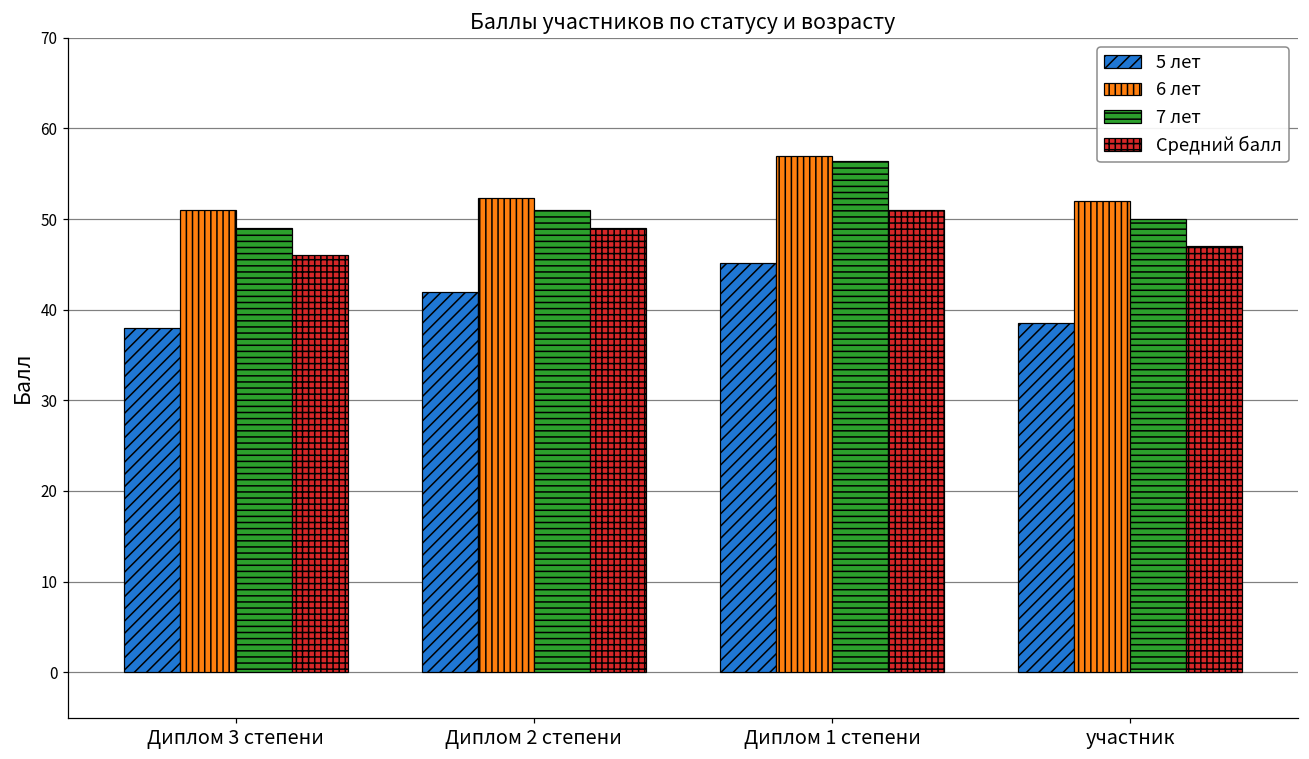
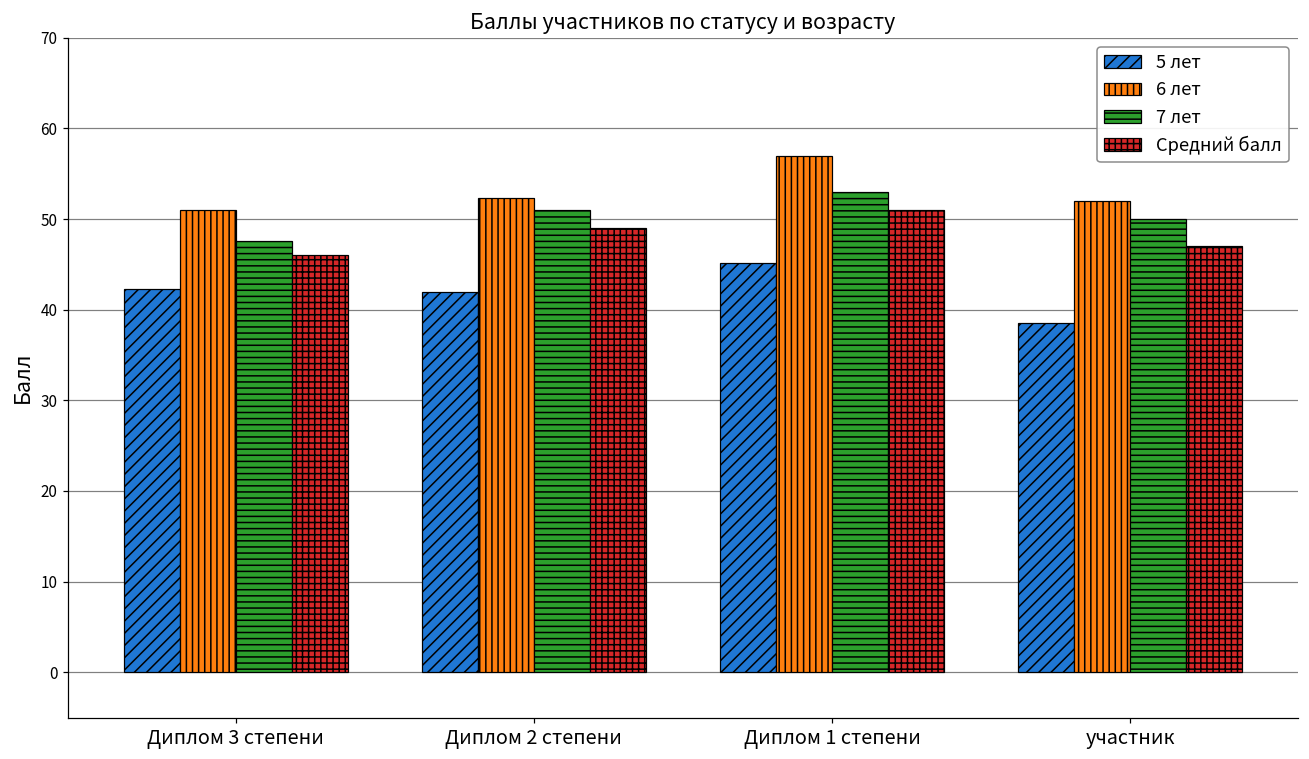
5 лет, Диплом 3 степени: 38 -> 42
7 лет, Диплом 3 степени: 49 -> 48
7 лет, Диплом 1 степени: 56 -> 53
